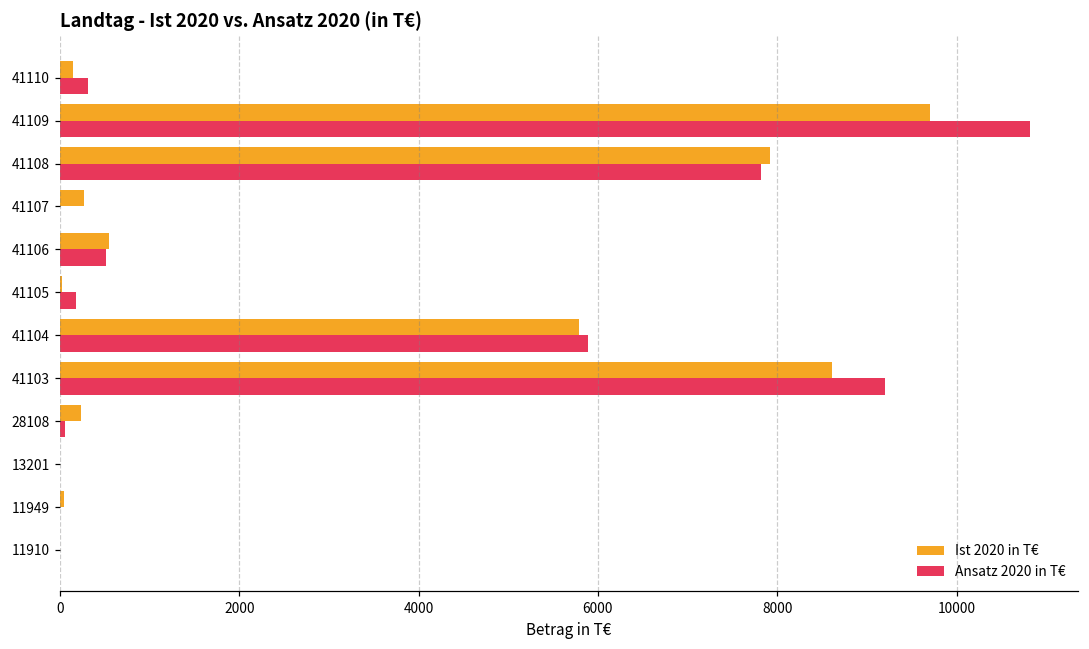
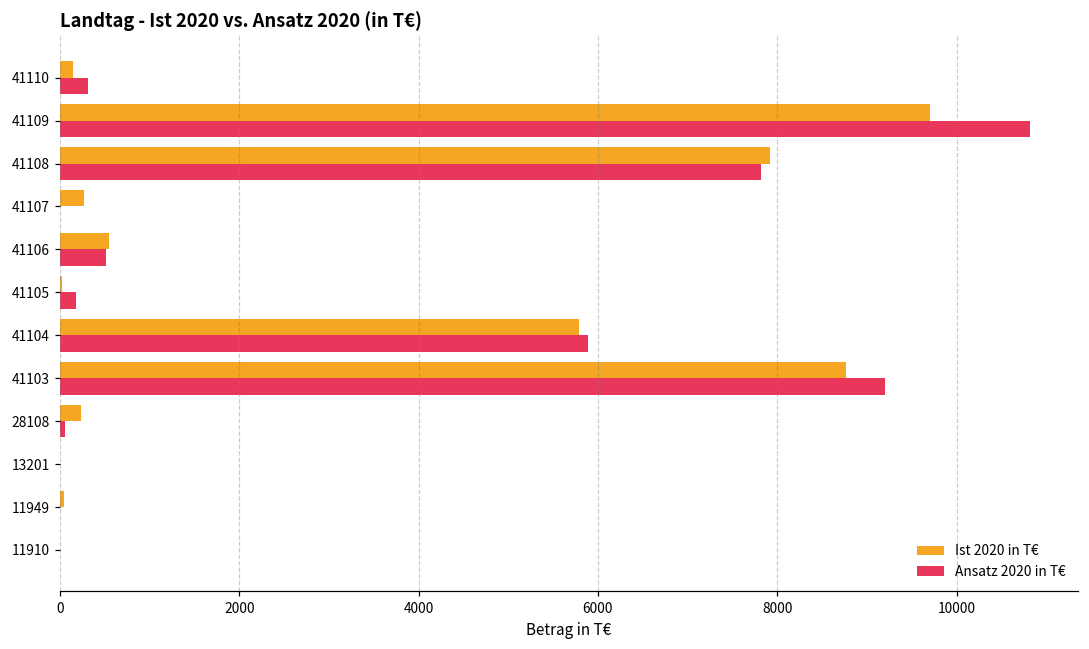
Ist 2020 in T€, 41103: 8600 -> 8800
